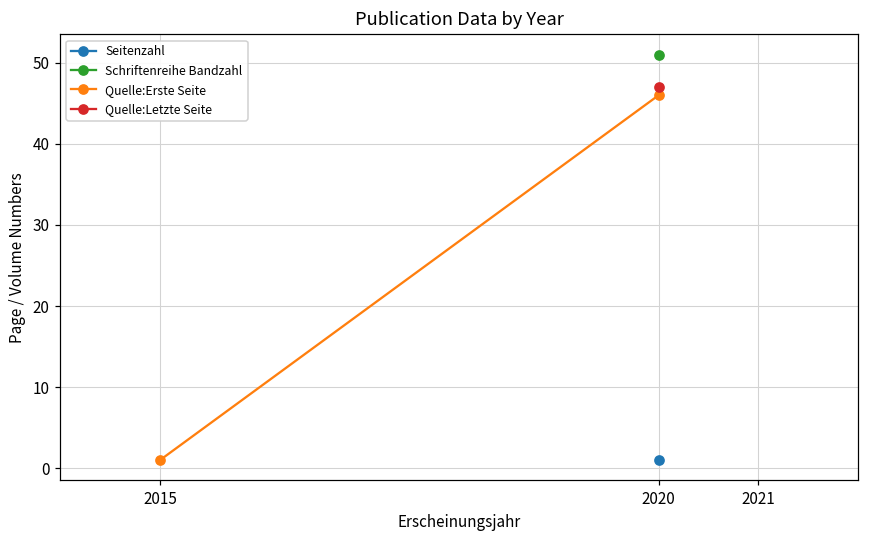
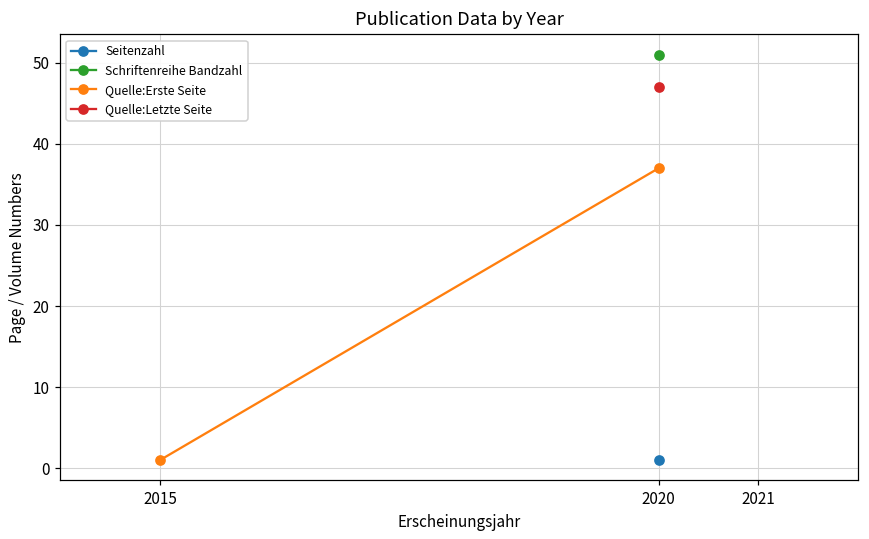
Quelle:Erste Seite, 2020: 46 -> 37
